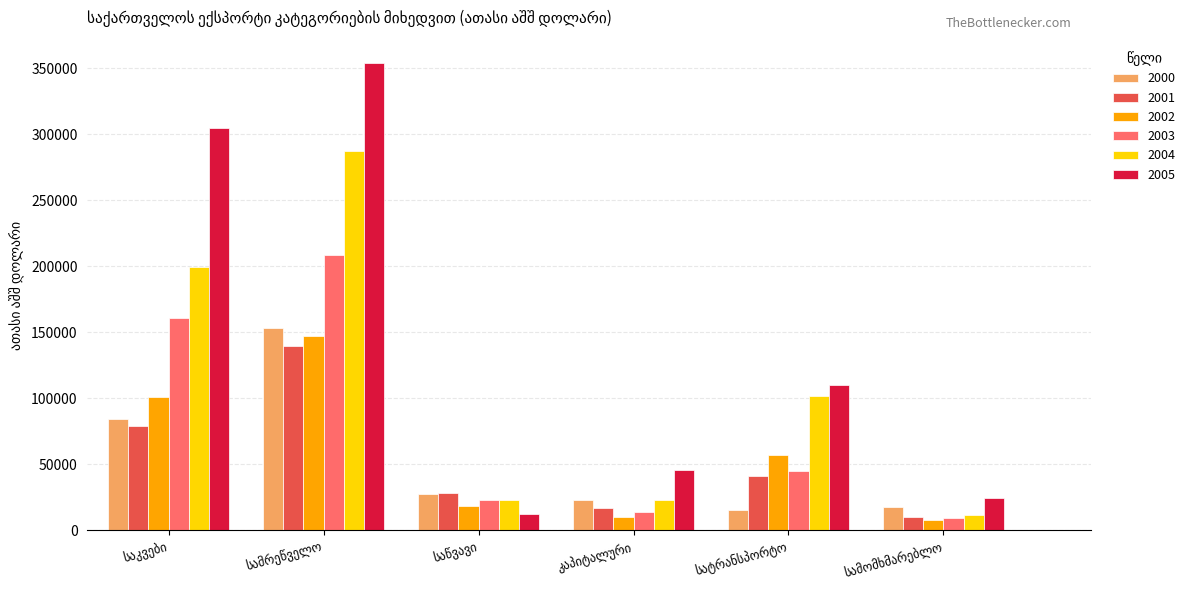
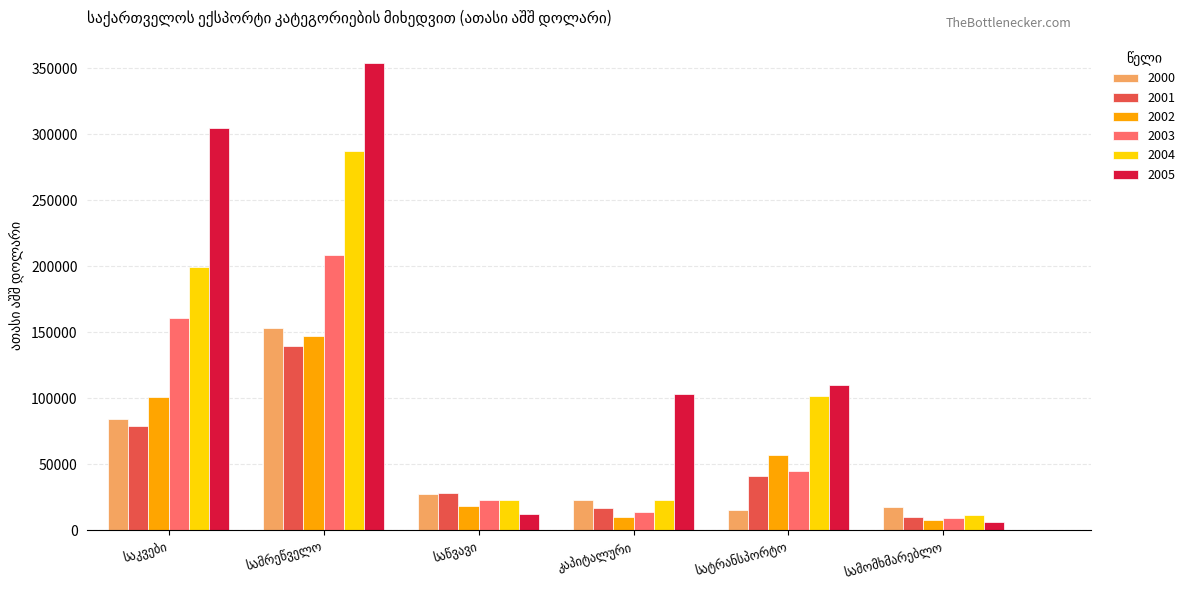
2005, კაპიტალური: 46000 -> 103000
2005, სამომხმარებლო: 25000 -> 6000
